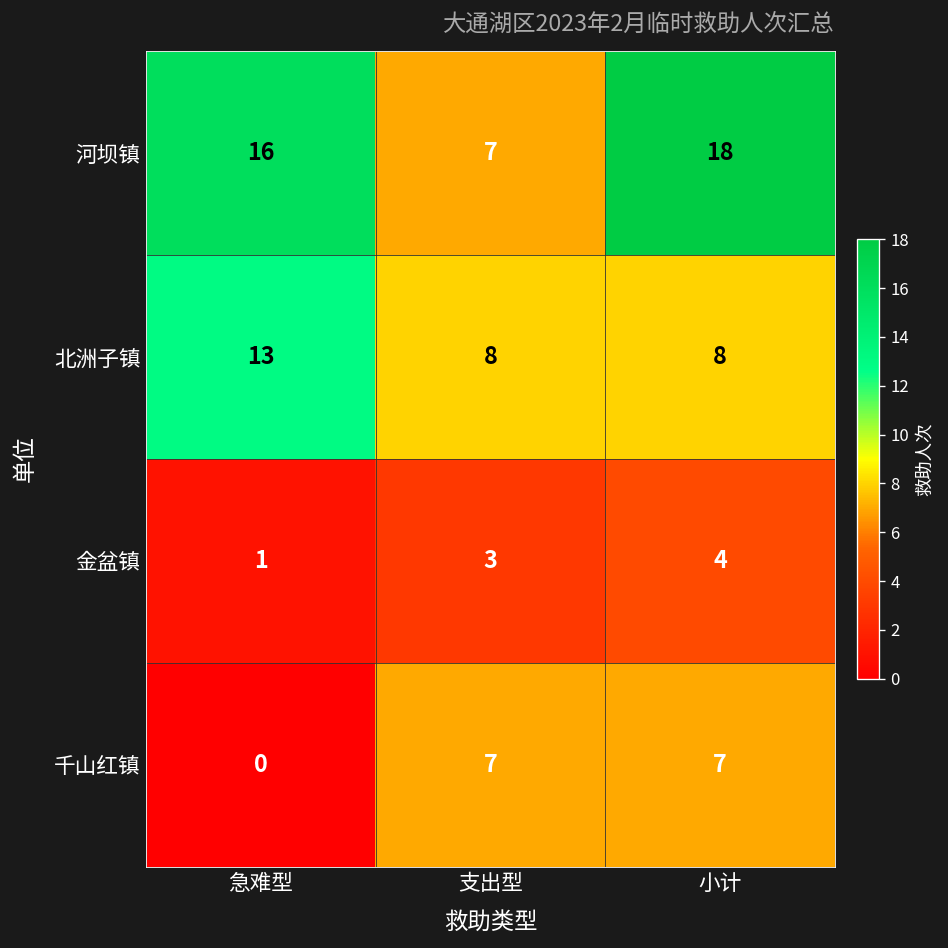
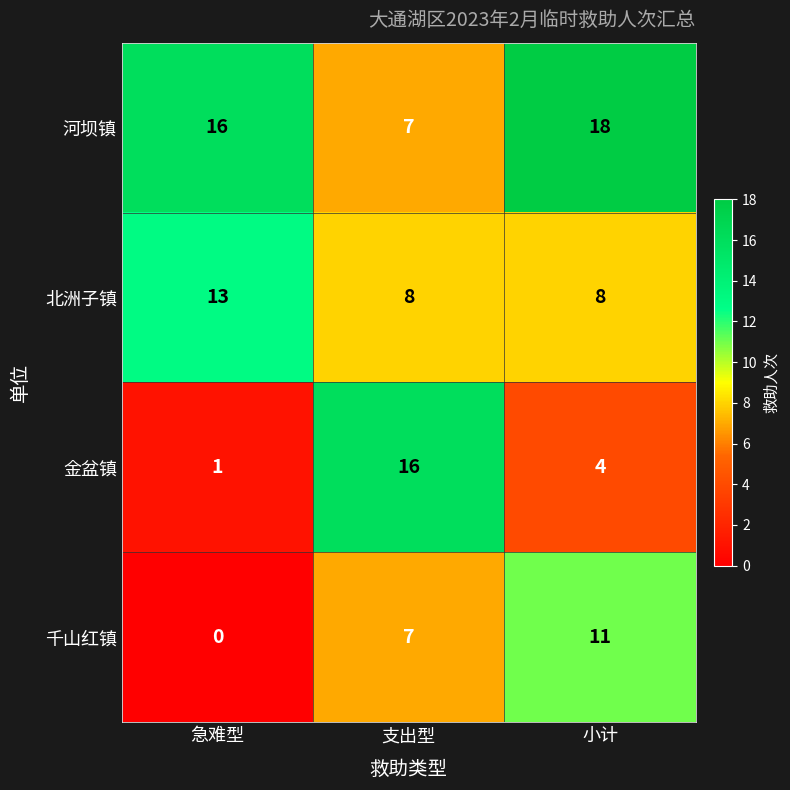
金盆镇, 支出型: 3 -> 16
千山红镇, 小计: 7 -> 11
